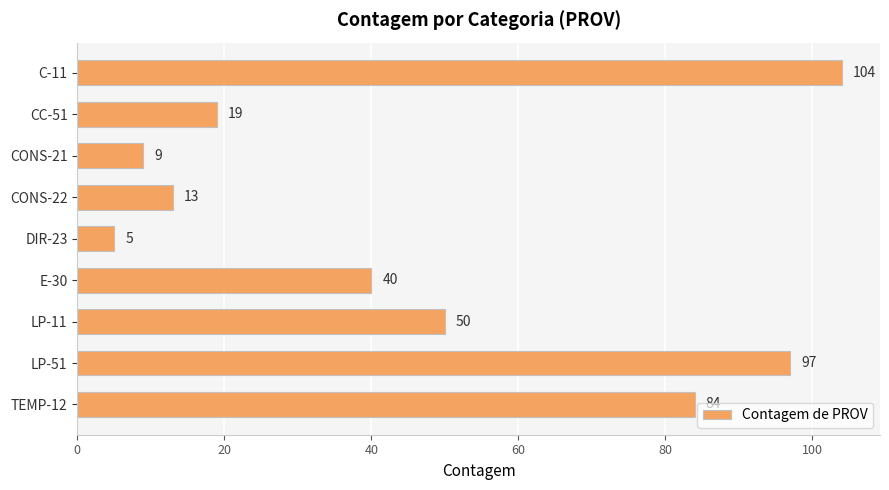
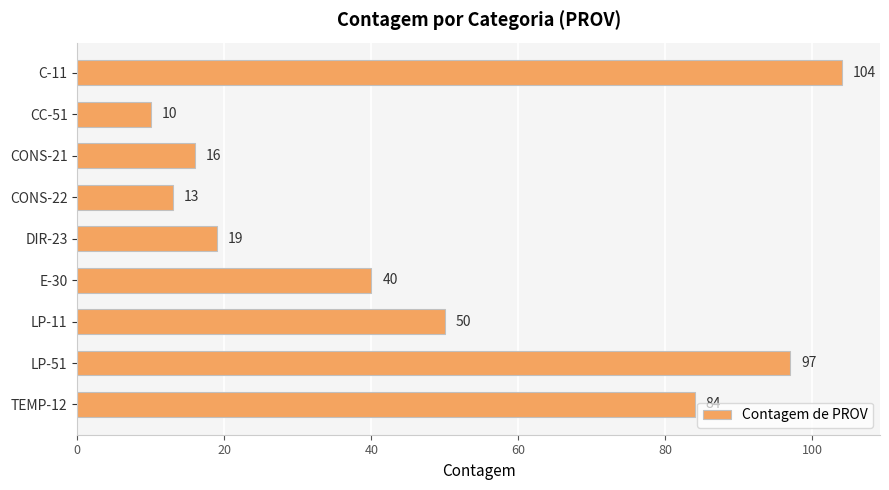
CC-51: 19 -> 10
CONS-21: 9 -> 16
DIR-23: 5 -> 19
